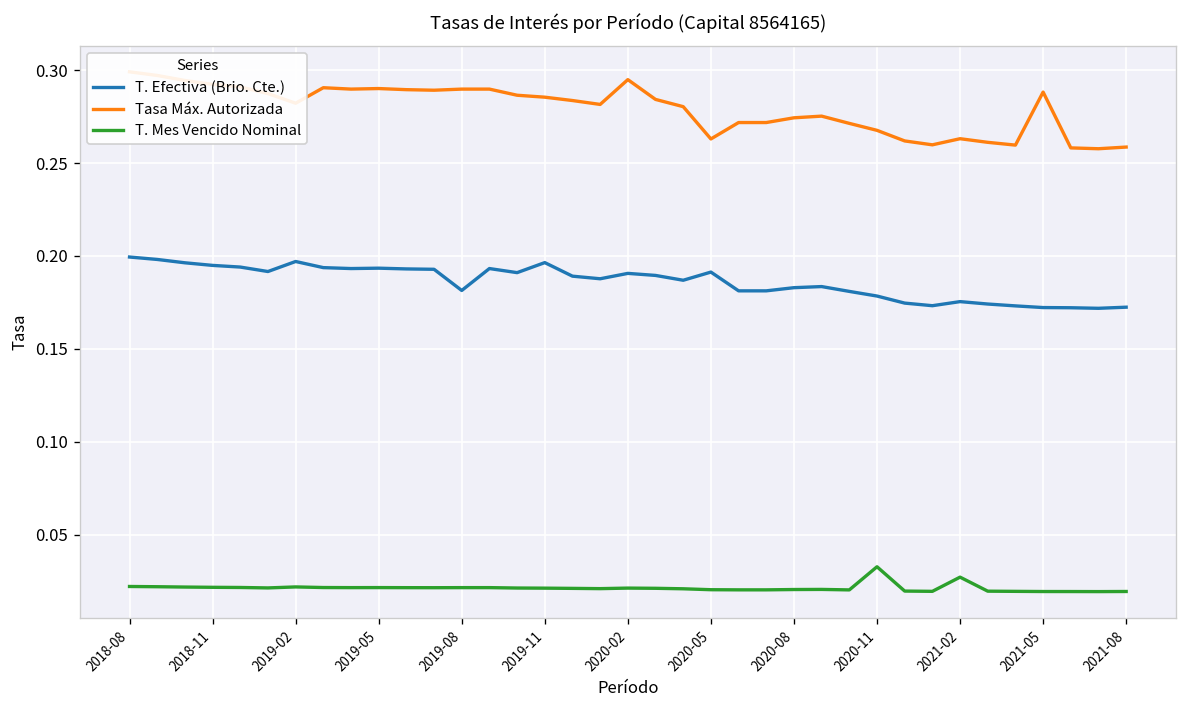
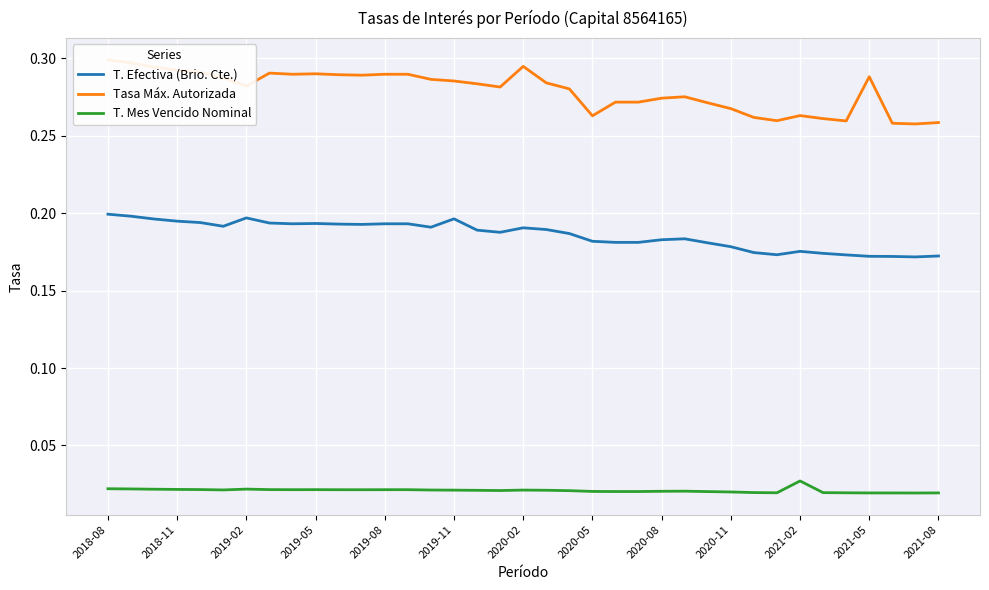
T. Efectiva (Brio. Cte.), 2019-08: 0.181 -> 0.193
T. Efectiva (Brio. Cte.), 2020-05: 0.191 -> 0.182
T. Mes Vencido Nominal, 2020-11: 0.033 -> 0.020
